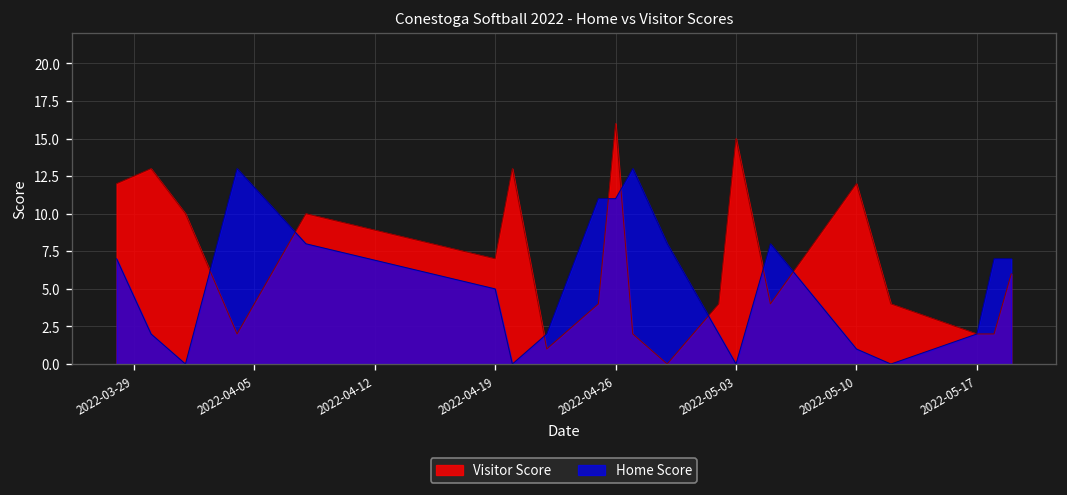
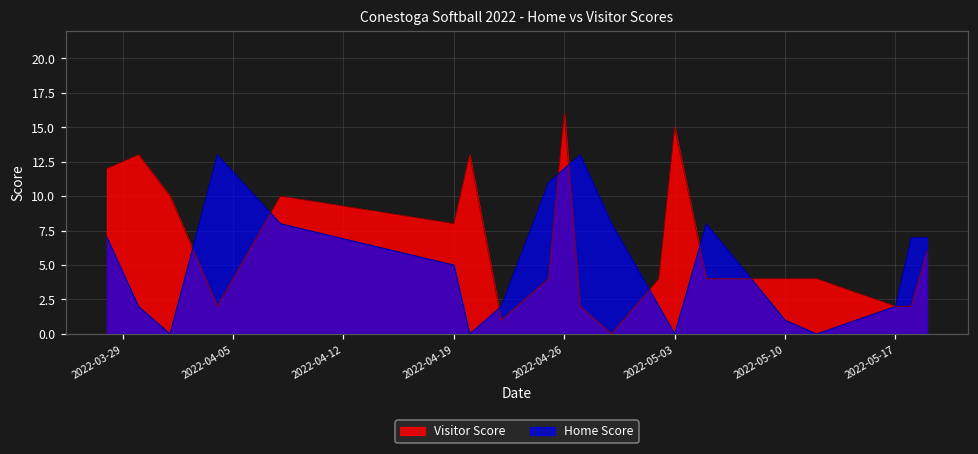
Visitor Score, 2022-04-19: 7 -> 8
Home Score, 2022-04-26: 11 -> 12
Visitor Score, 2022-05-10: 12 -> 4
